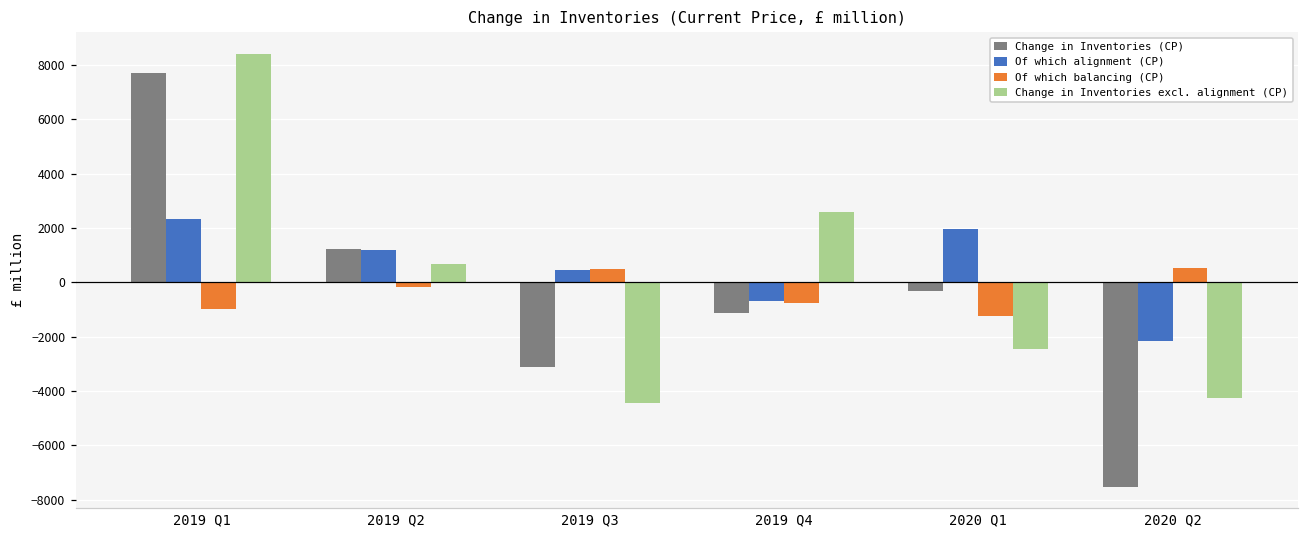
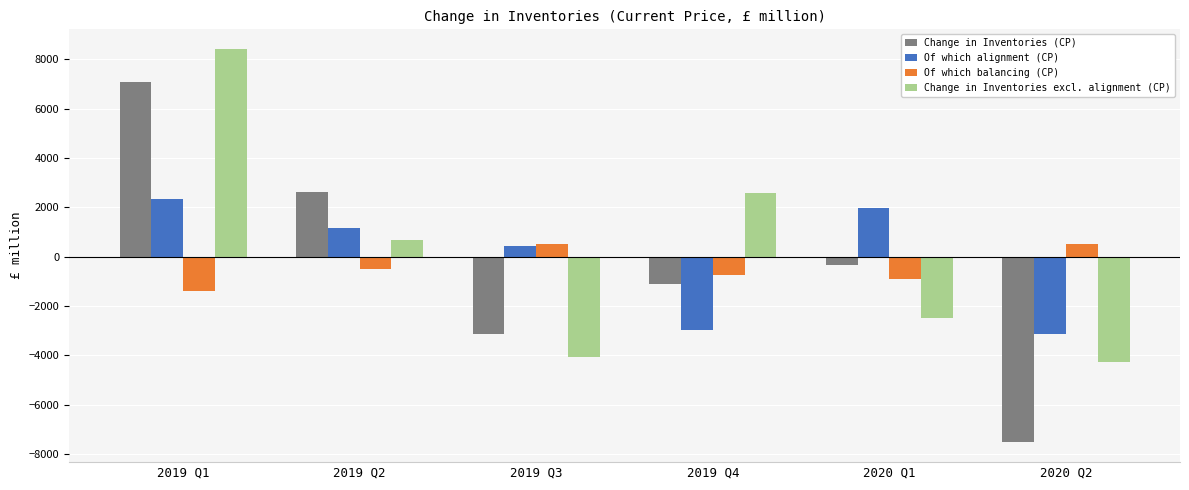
Change in Inventories (CP), 2019 Q1: 7700 -> 7100
Of which balancing (CP), 2019 Q1: -1000 -> -1400
Change in Inventories (CP), 2019 Q2: 1200 -> 2600
Of which balancing (CP), 2019 Q2: -200 -> -500
Change in Inventories excl. alignment (CP), 2019 Q3: -4400 -> -4100
Of which alignment (CP), 2019 Q4: -700 -> -3000
Of which balancing (CP), 2020 Q1: -1300 -> -900
Of which alignment (CP), 2020 Q2: -2200 -> -3100
